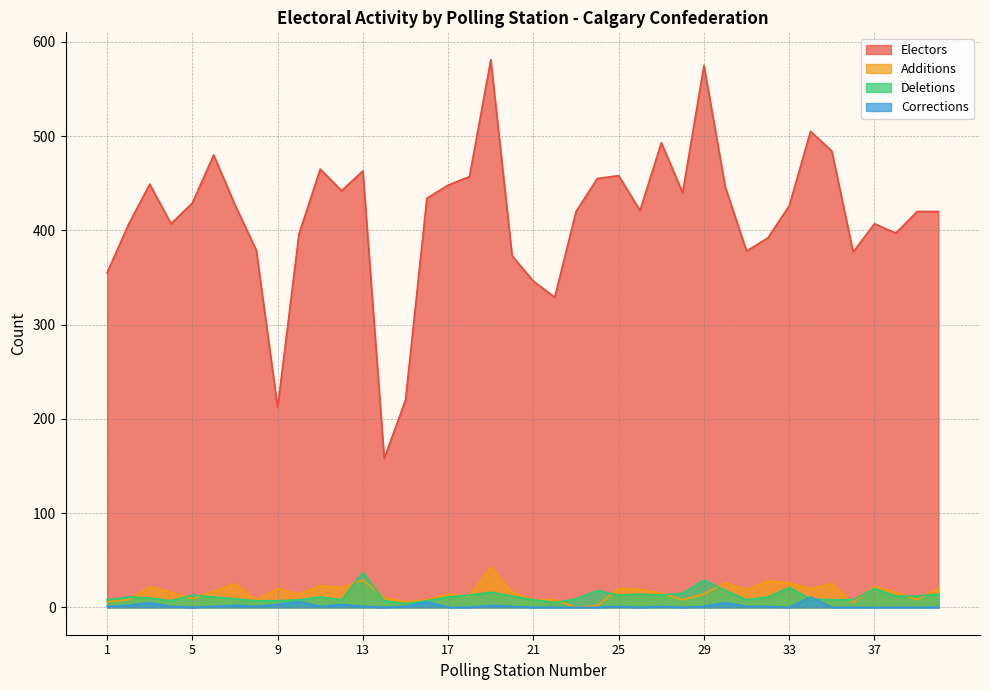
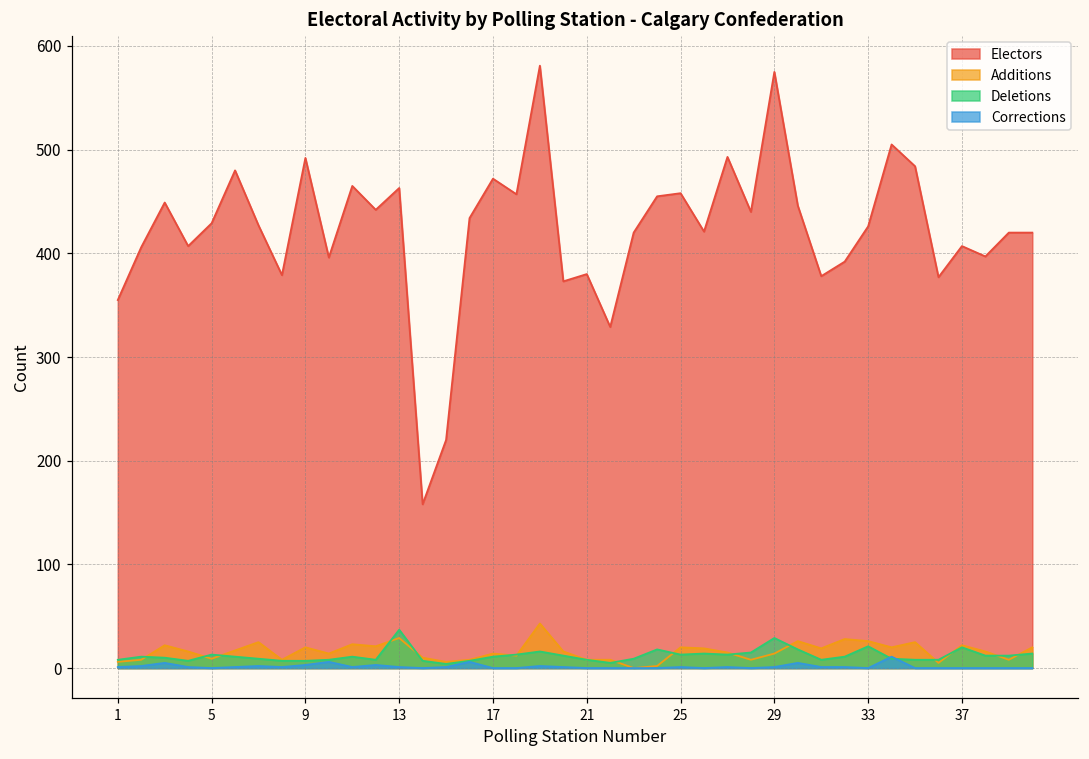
Electors, 9: 210 -> 490
Electors, 17: 450 -> 470
Electors, 21: 350 -> 380
